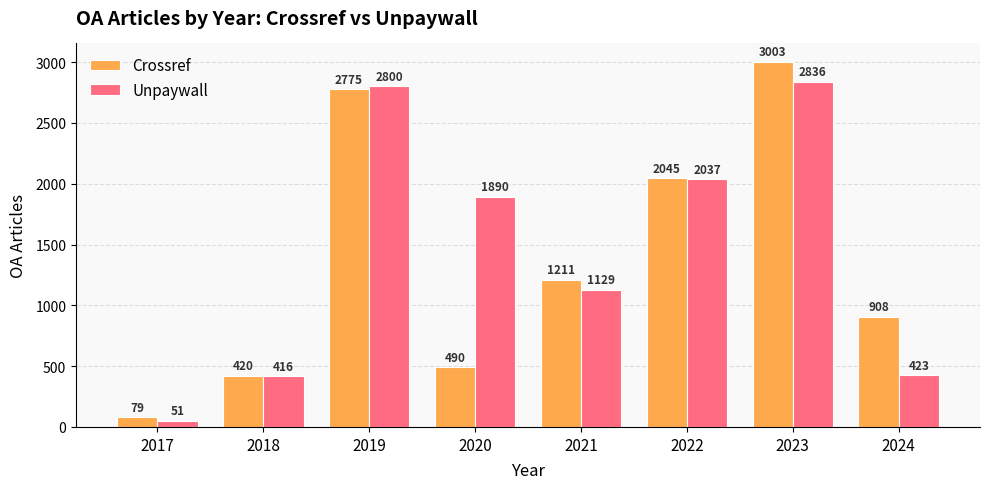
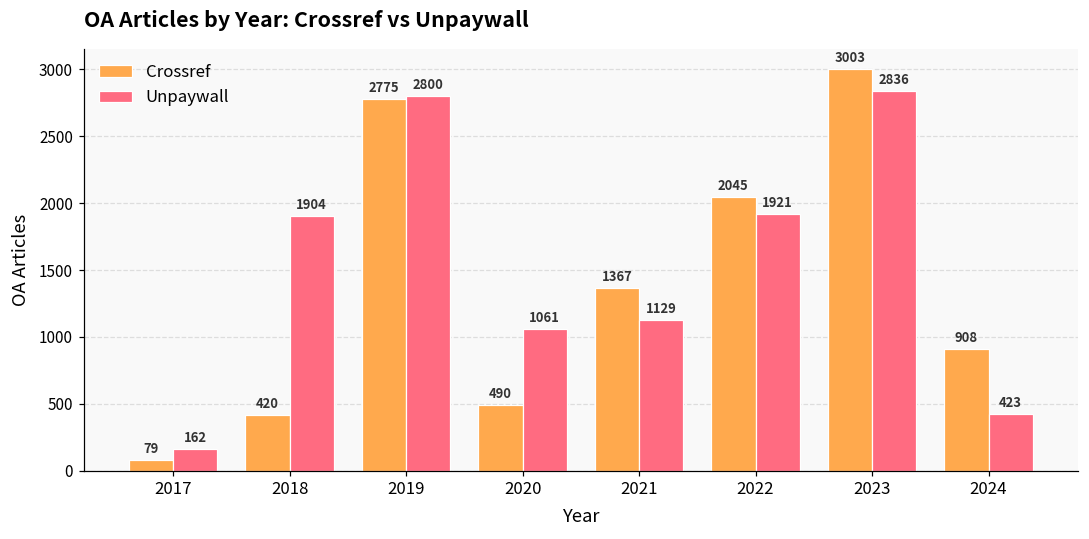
Unpaywall, 2017: 51 -> 162
Unpaywall, 2018: 416 -> 1904
Unpaywall, 2020: 1890 -> 1061
Crossref, 2021: 1211 -> 1367
Unpaywall, 2022: 2037 -> 1921
